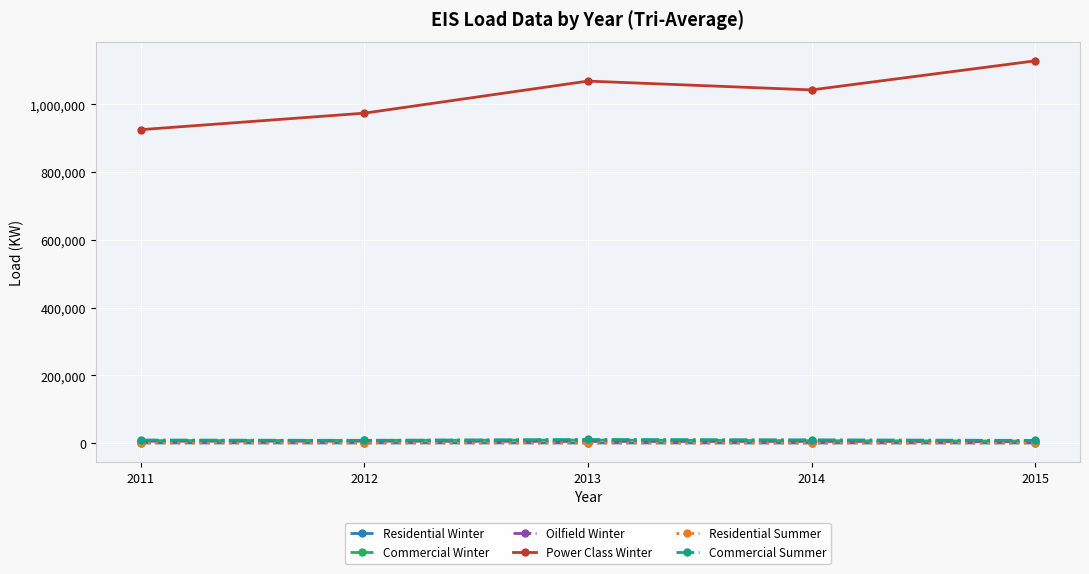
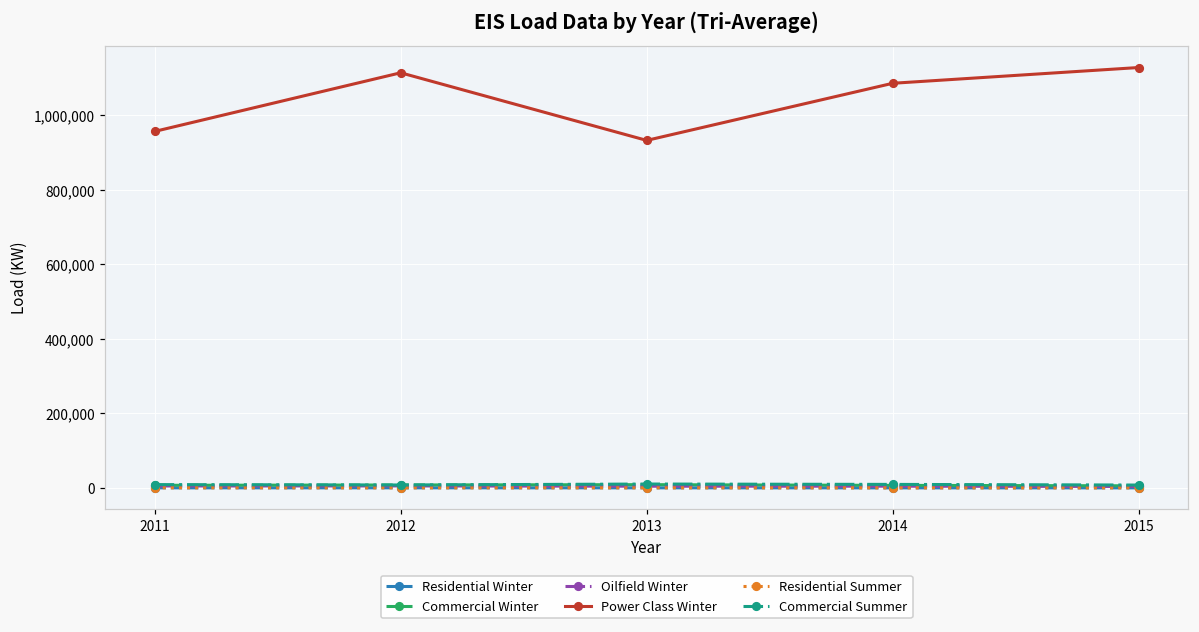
Power Class Winter, 2011: 930,000 -> 960,000
Power Class Winter, 2012: 970,000 -> 1,110,000
Power Class Winter, 2013: 1,070,000 -> 930,000
Power Class Winter, 2014: 1,040,000 -> 1,090,000
